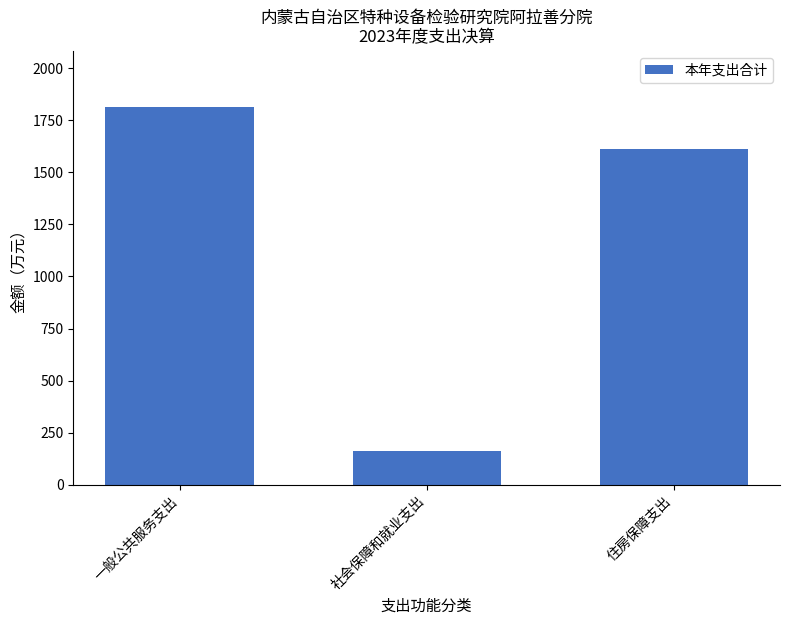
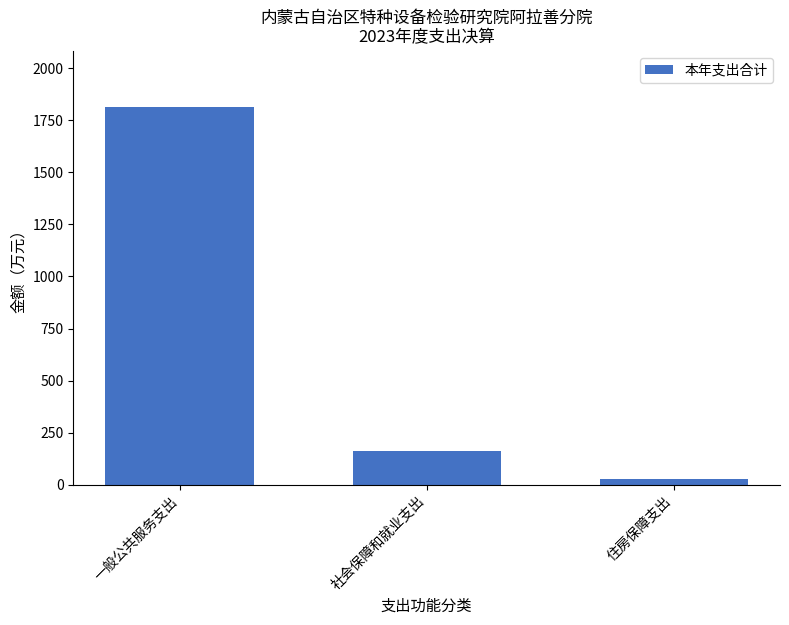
住房保障支出: 1610 -> 30
